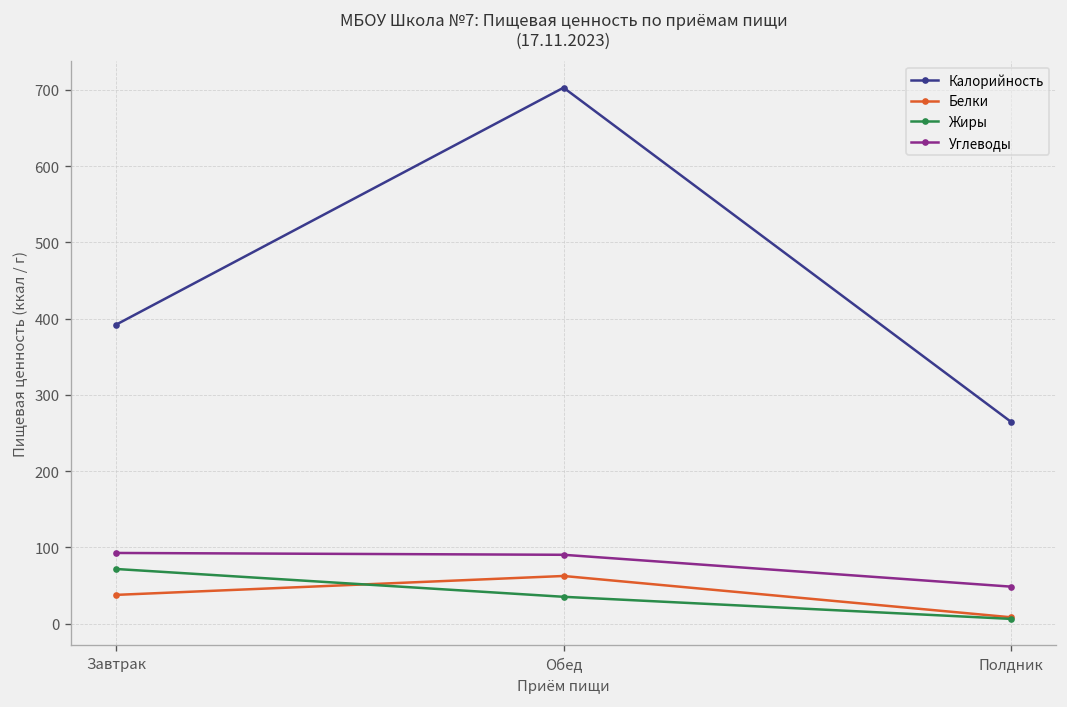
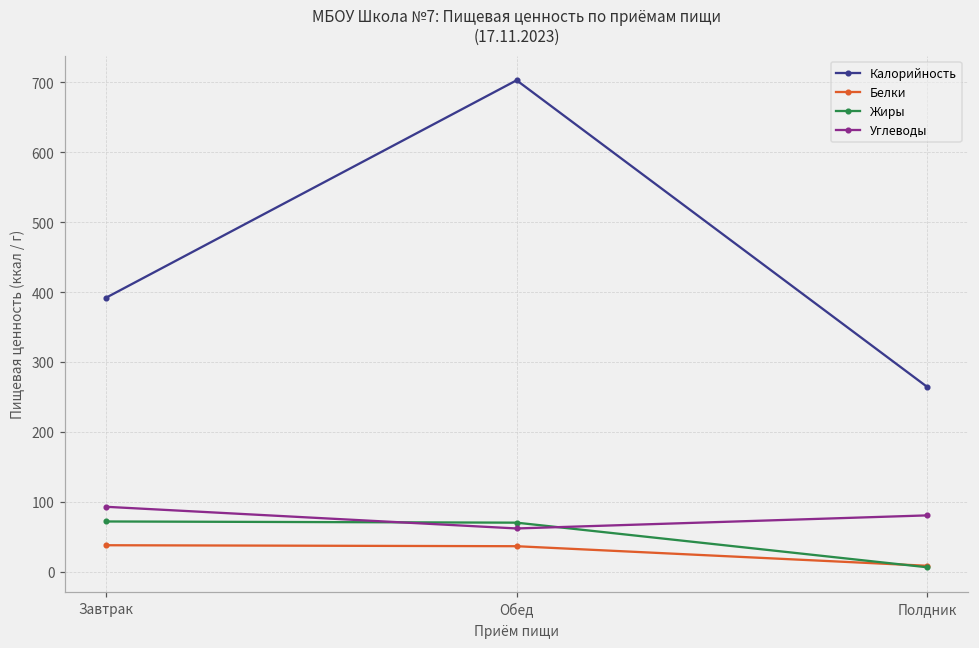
Белки, Обед: 60 -> 40
Жиры, Обед: 40 -> 70
Углеводы, Обед: 90 -> 60
Углеводы, Полдник: 50 -> 80
